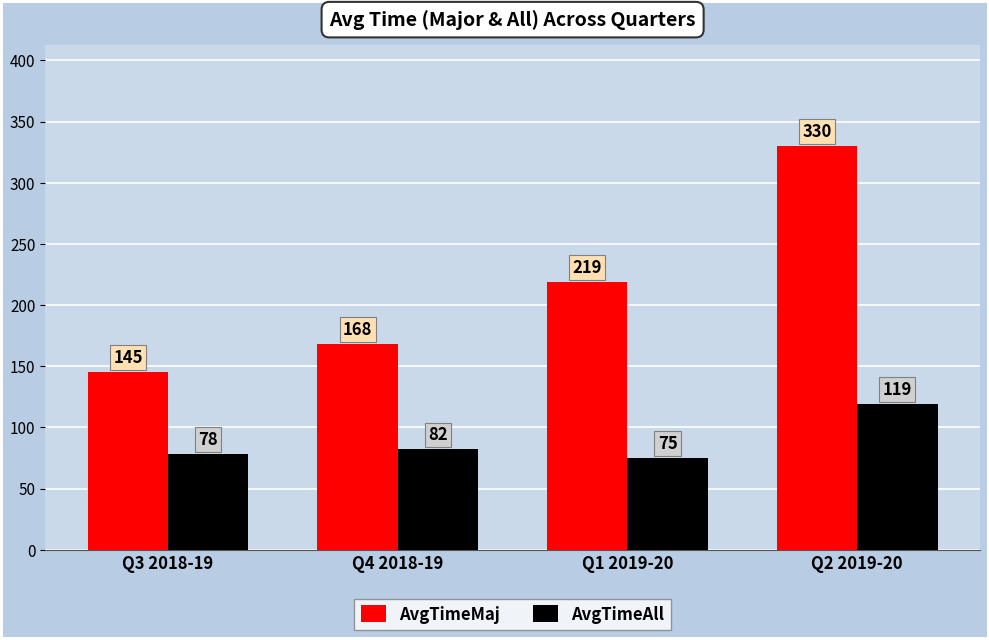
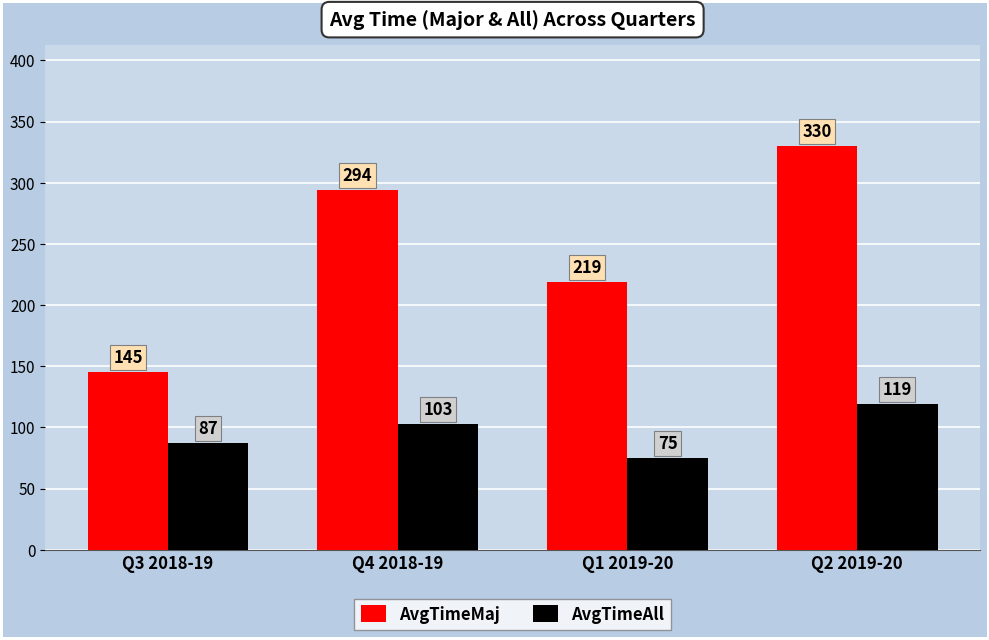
AvgTimeAll, Q3 2018-19: 78 -> 87
AvgTimeMaj, Q4 2018-19: 168 -> 294
AvgTimeAll, Q4 2018-19: 82 -> 103
